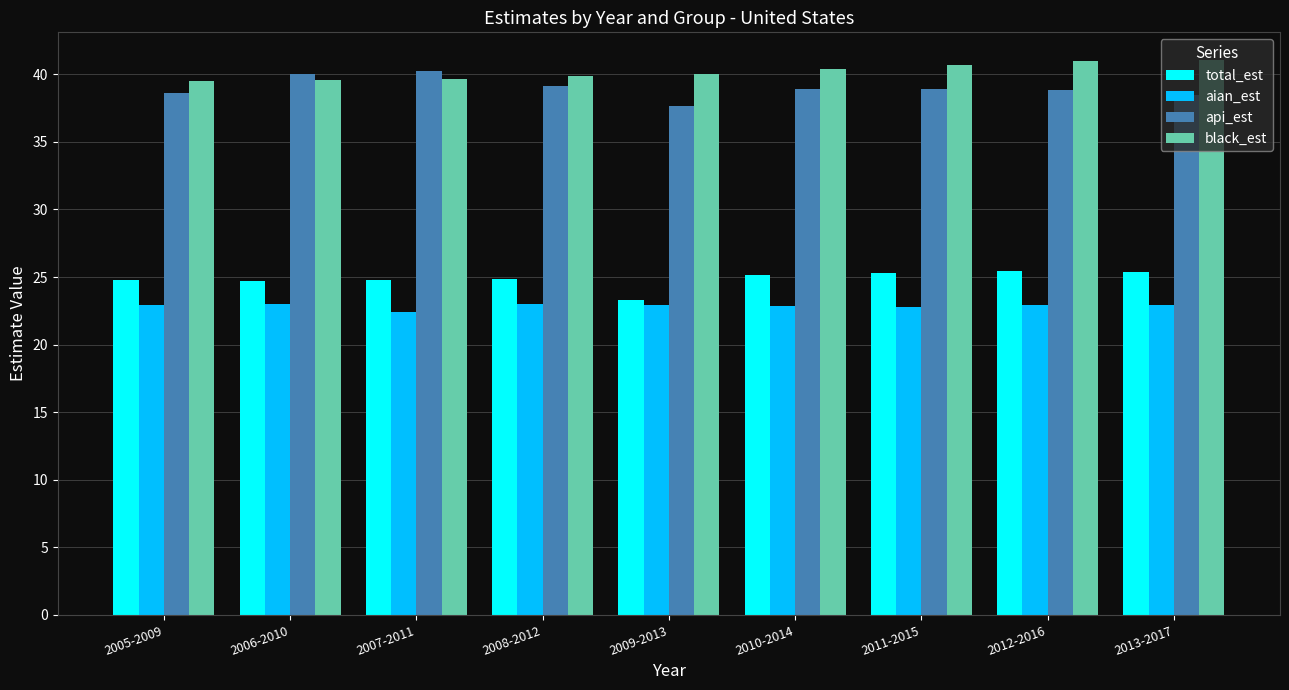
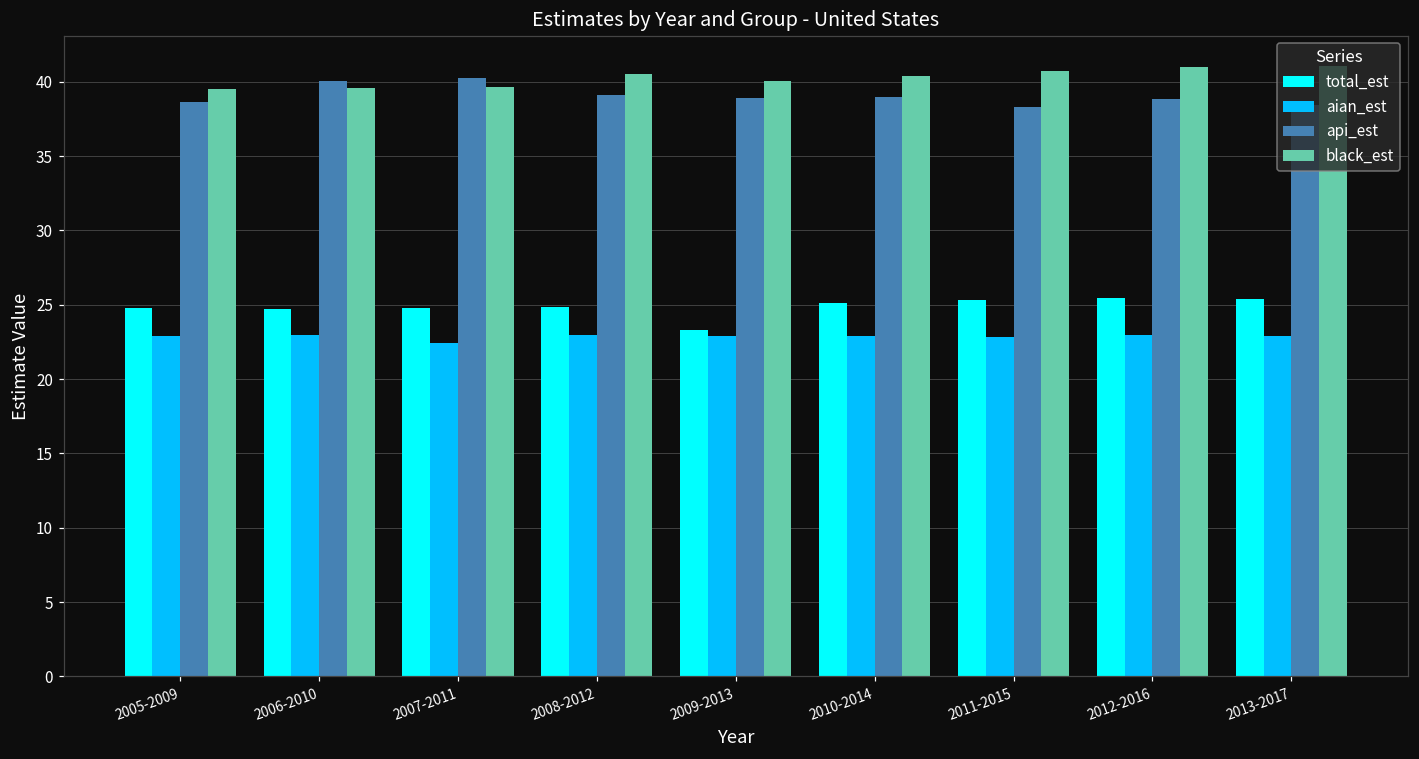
black_est, 2008-2012: 39.8 -> 40.5
api_est, 2009-2013: 37.7 -> 38.9
api_est, 2011-2015: 38.9 -> 38.3
